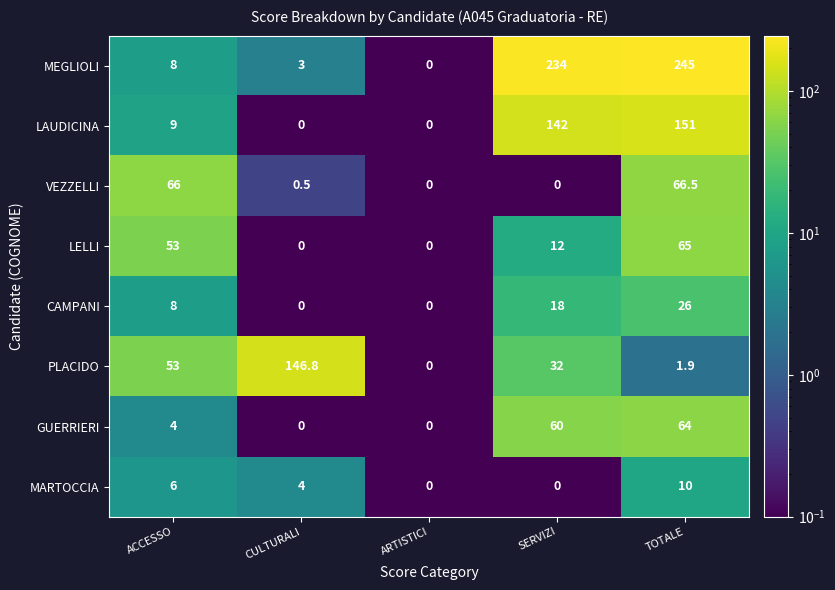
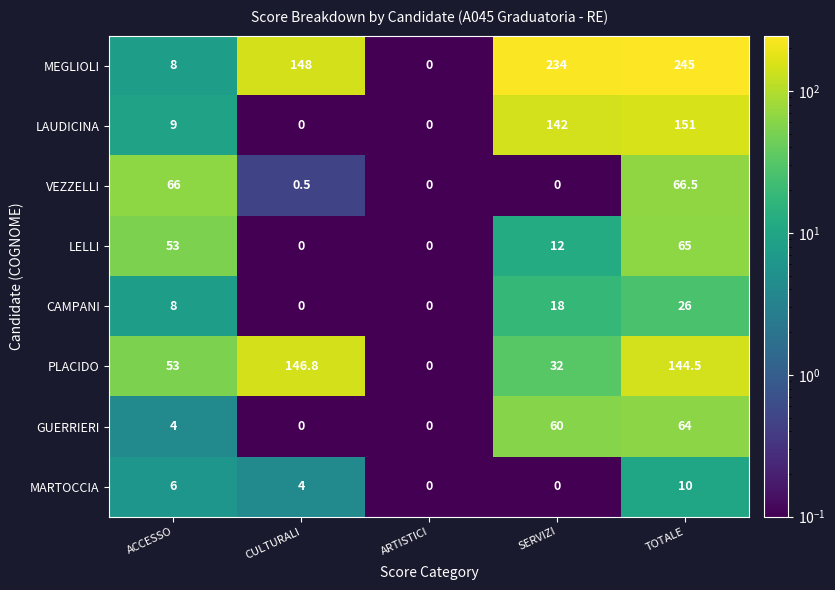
MEGLIOLI, CULTURALI: 3 -> 148
PLACIDO, TOTALE: 1.9 -> 144.5
